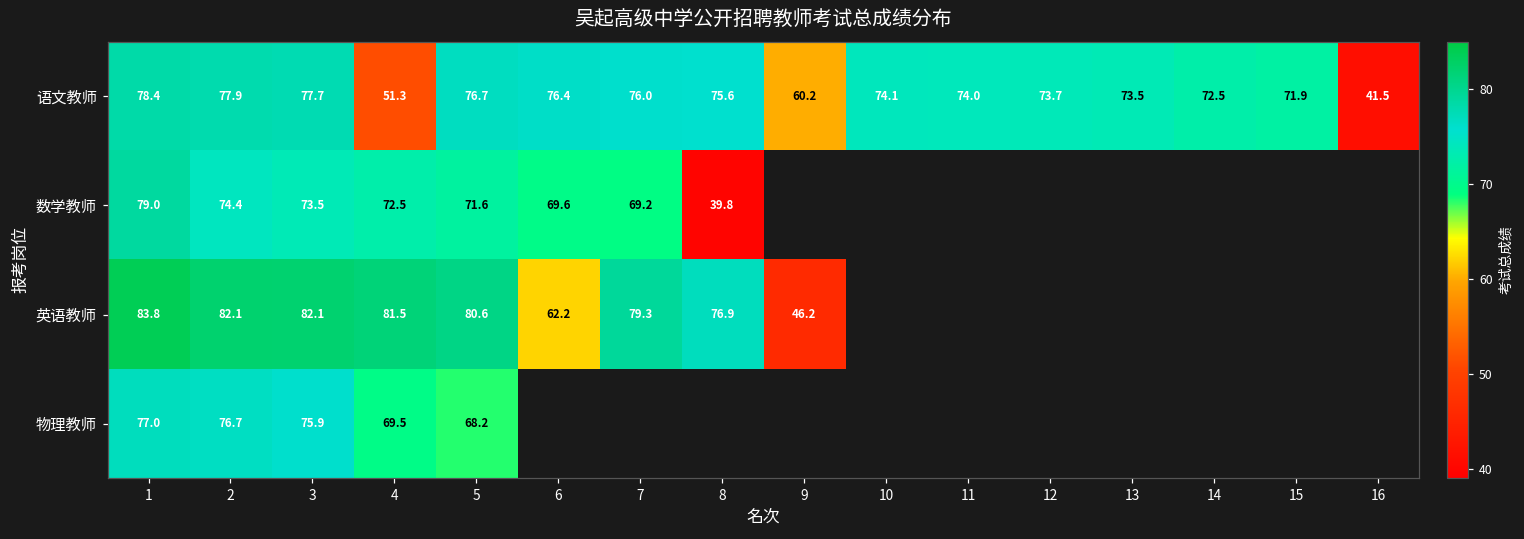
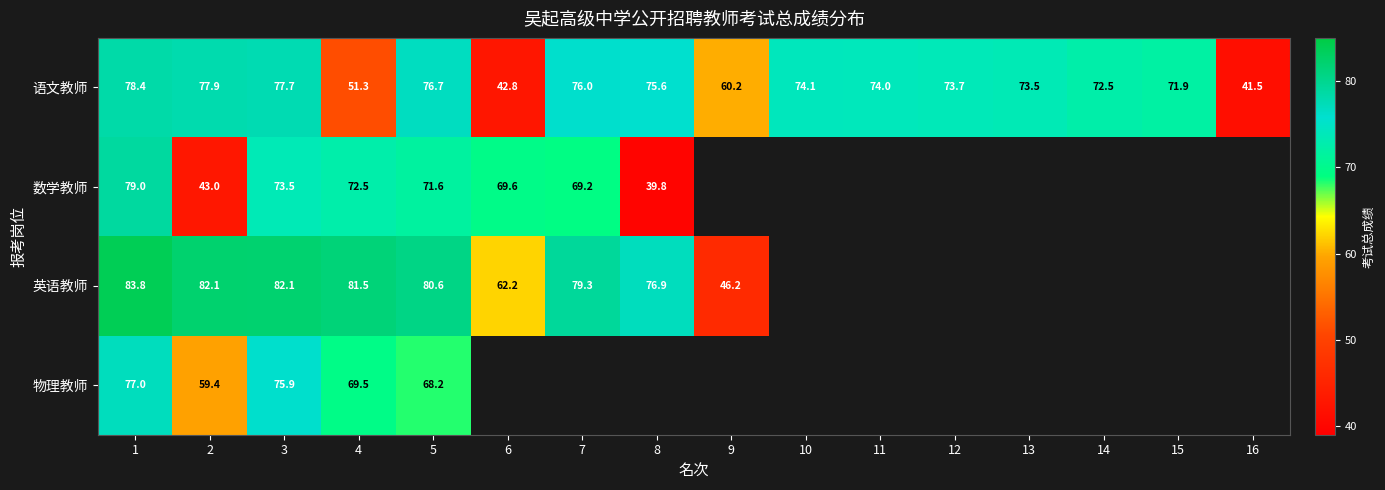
语文教师, 6: 76.4 -> 42.8
数学教师, 2: 74.4 -> 43.0
物理教师, 2: 76.7 -> 59.4
